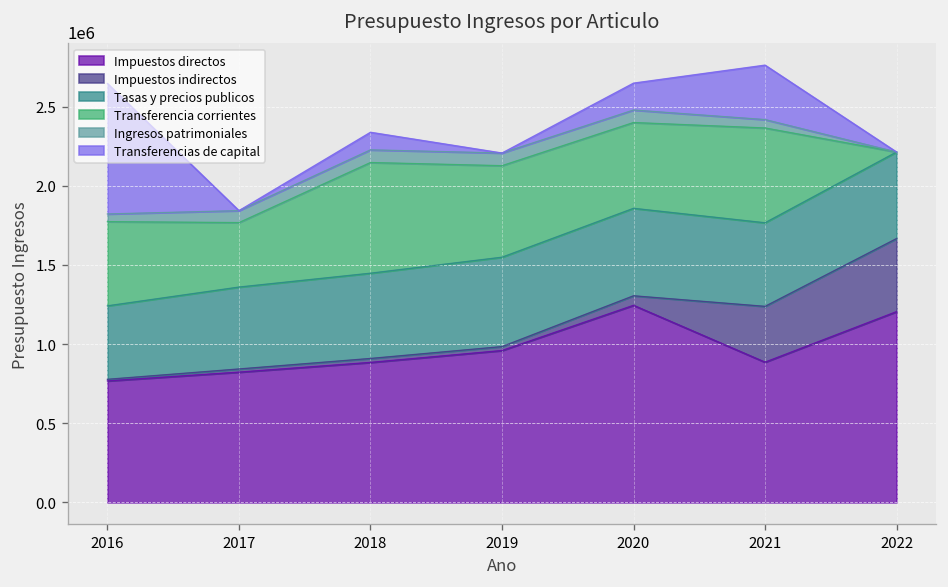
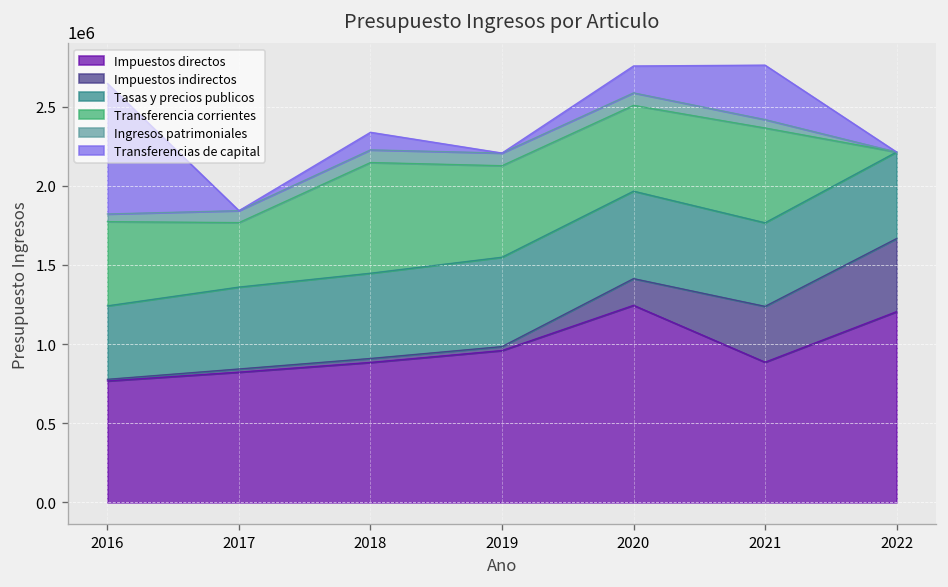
Impuestos indirectos, 2020: 60000 -> 170000
